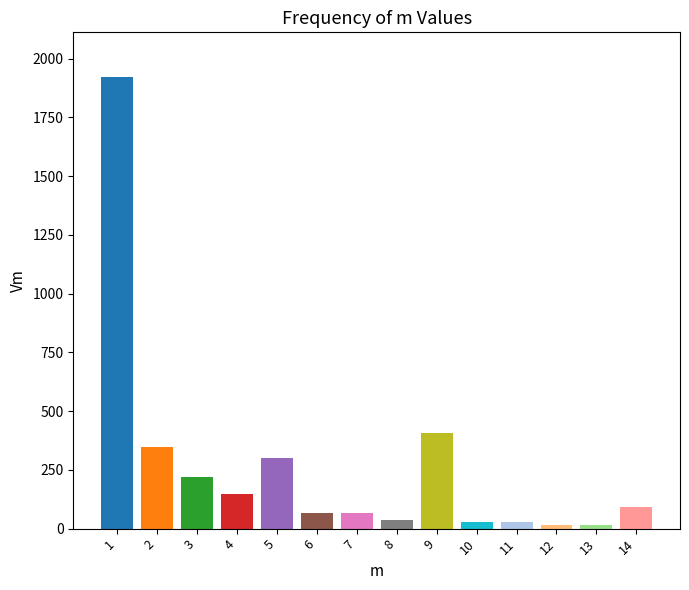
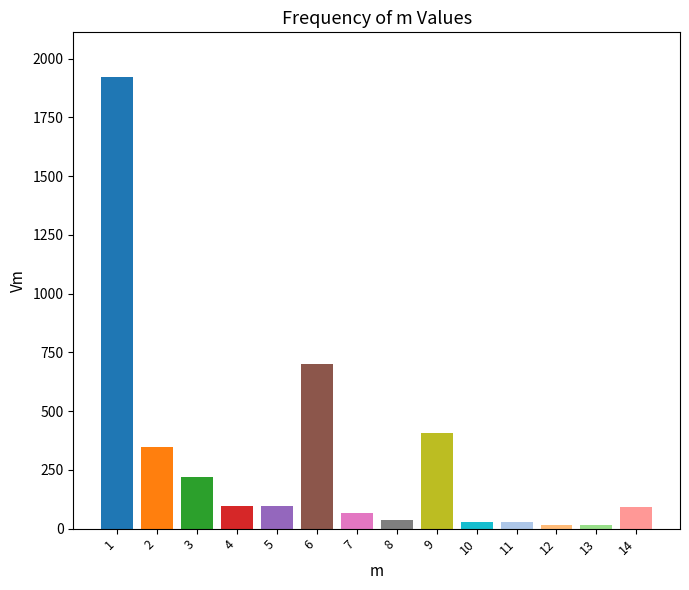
4: 150 -> 100
5: 300 -> 100
6: 70 -> 700
